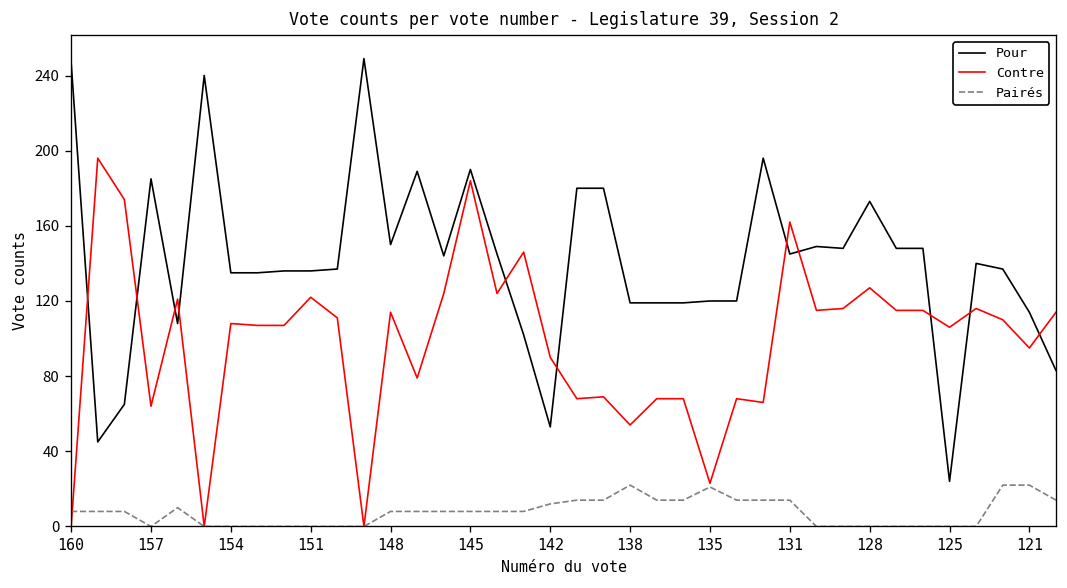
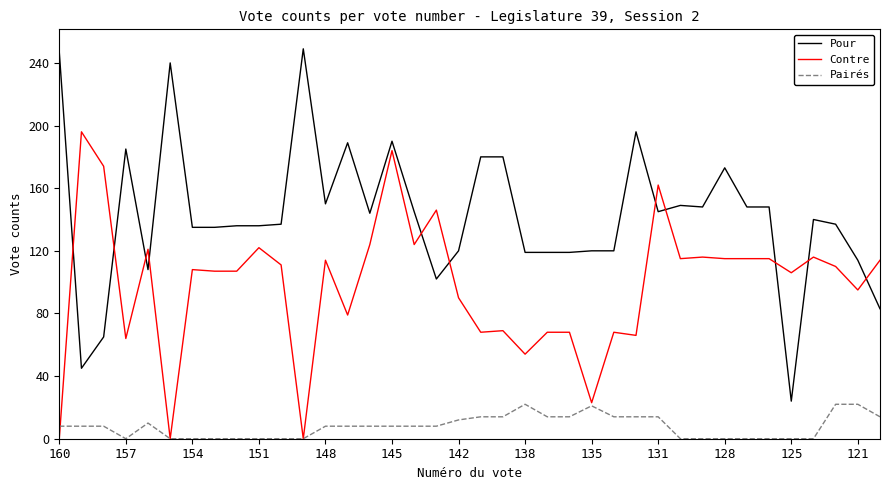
Pour, 142: 53 -> 120
Contre, 128: 127 -> 115
